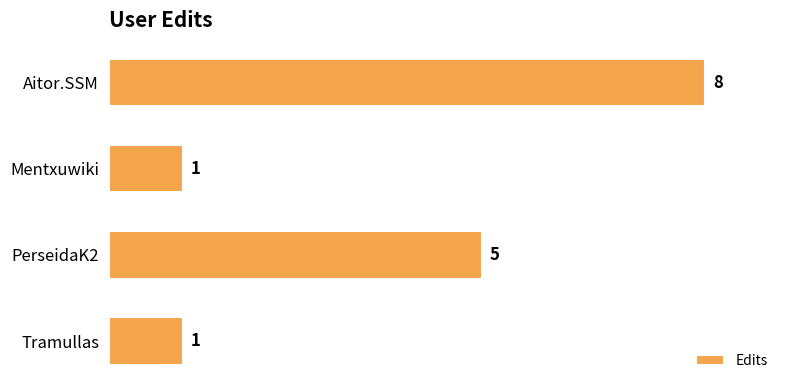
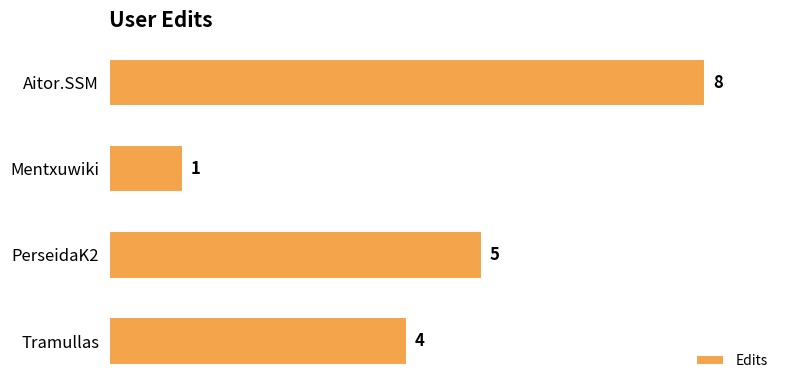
Tramullas: 1 -> 4
